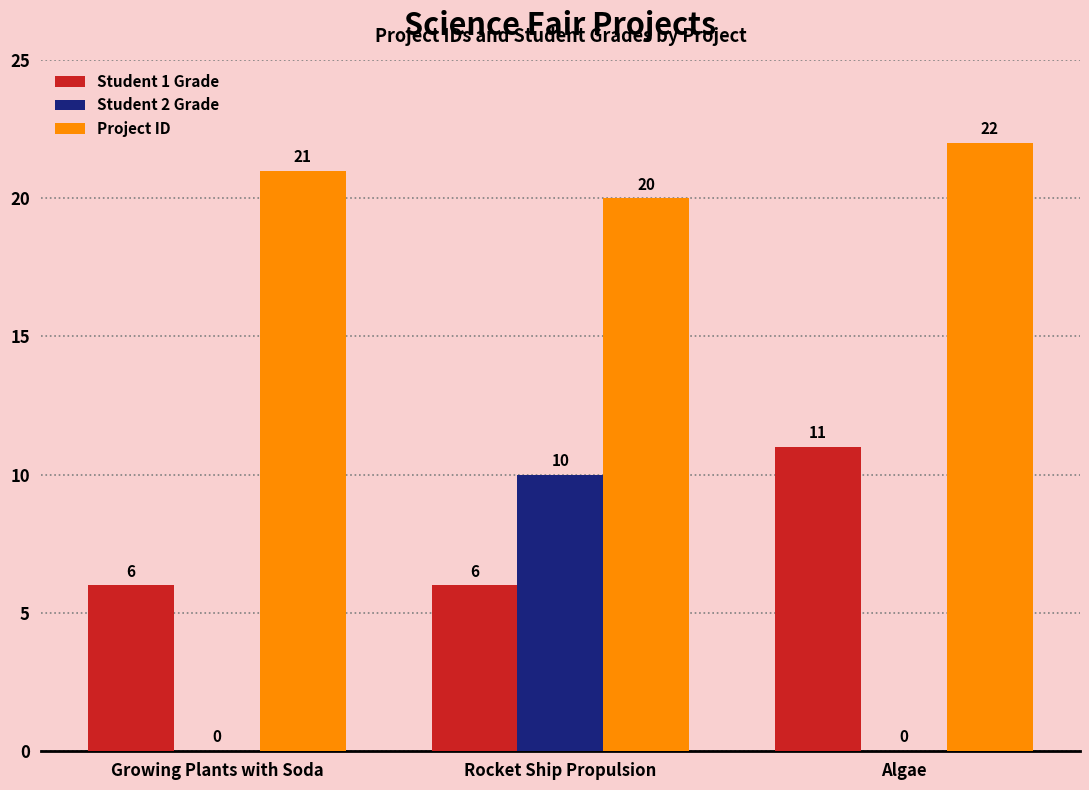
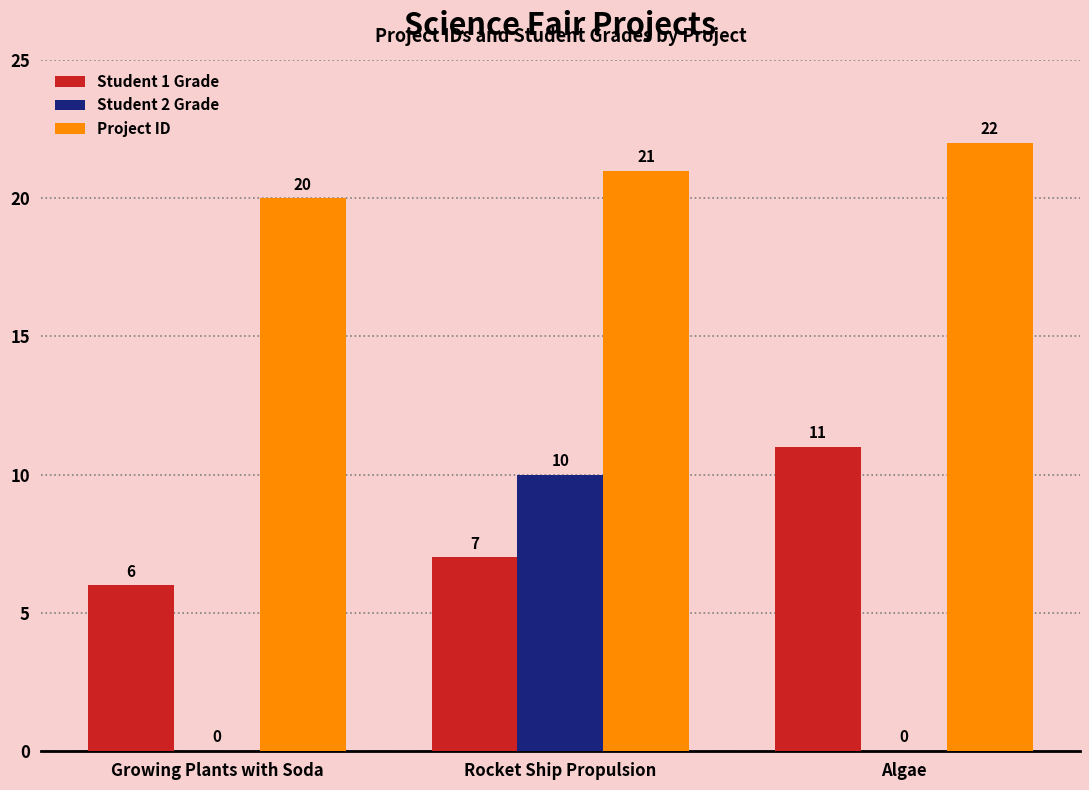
Project ID, Growing Plants with Soda: 21 -> 20
Student 1 Grade, Rocket Ship Propulsion: 6 -> 7
Project ID, Rocket Ship Propulsion: 20 -> 21
